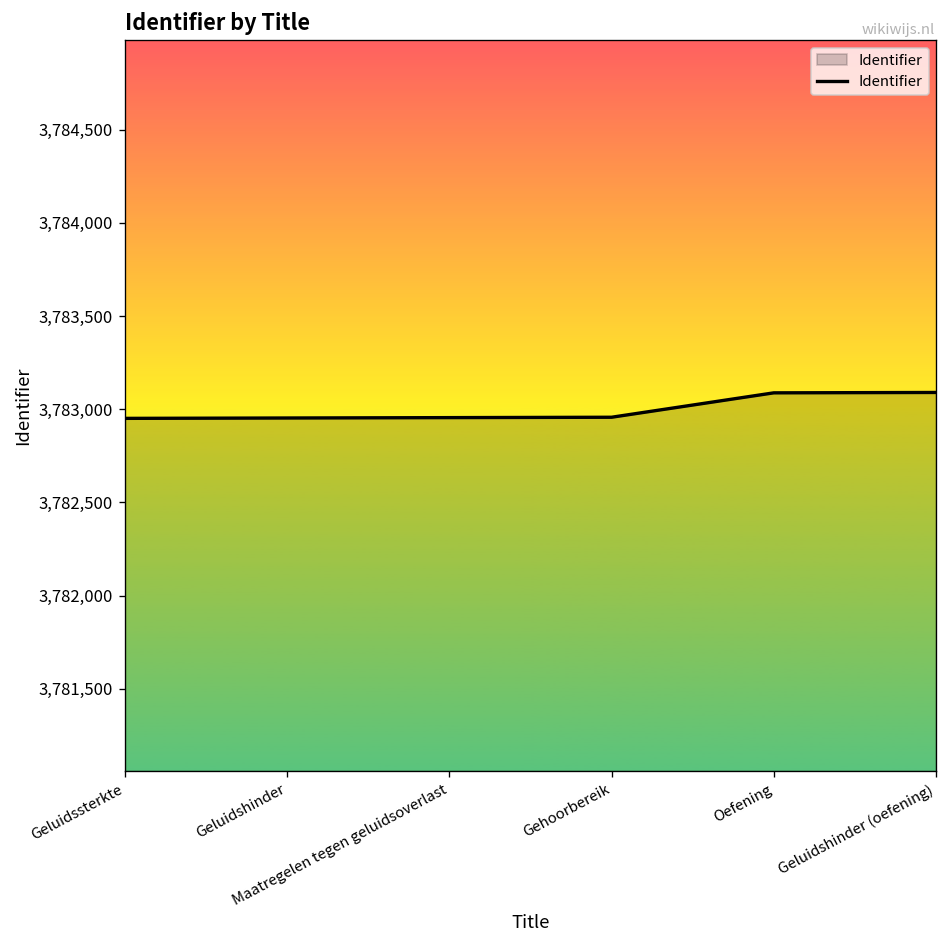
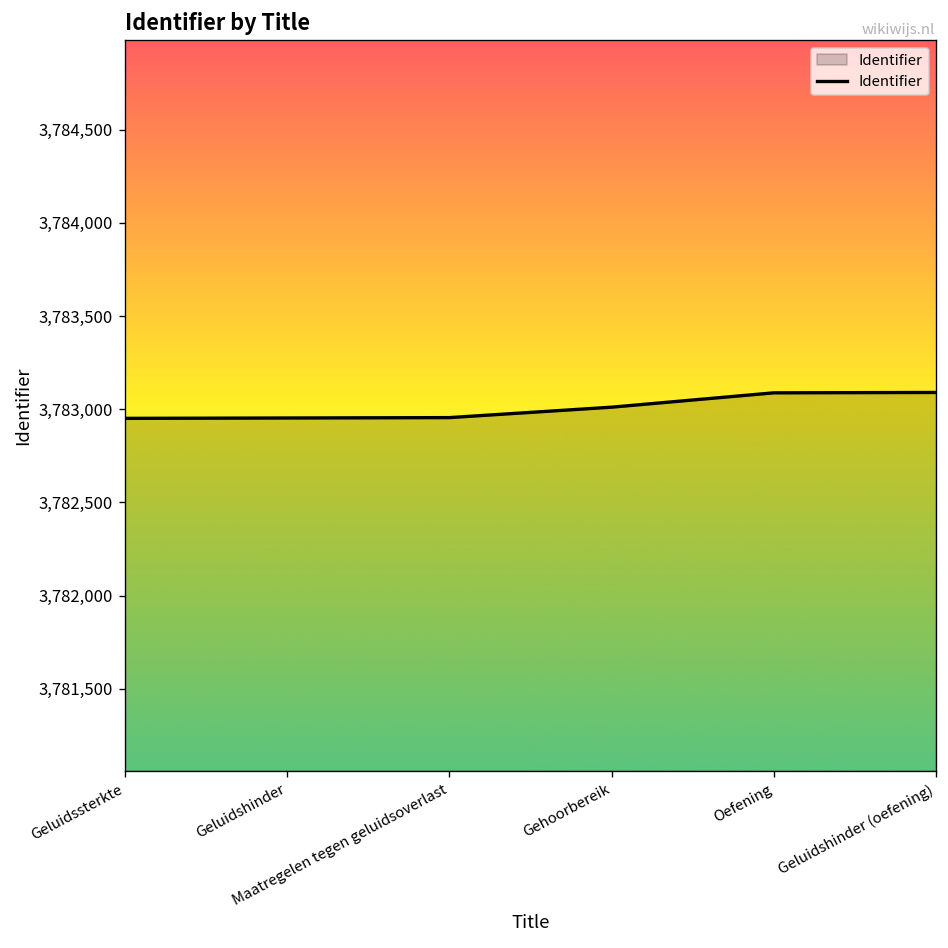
Gehoorbereik: 3,782,960 -> 3,783,010
